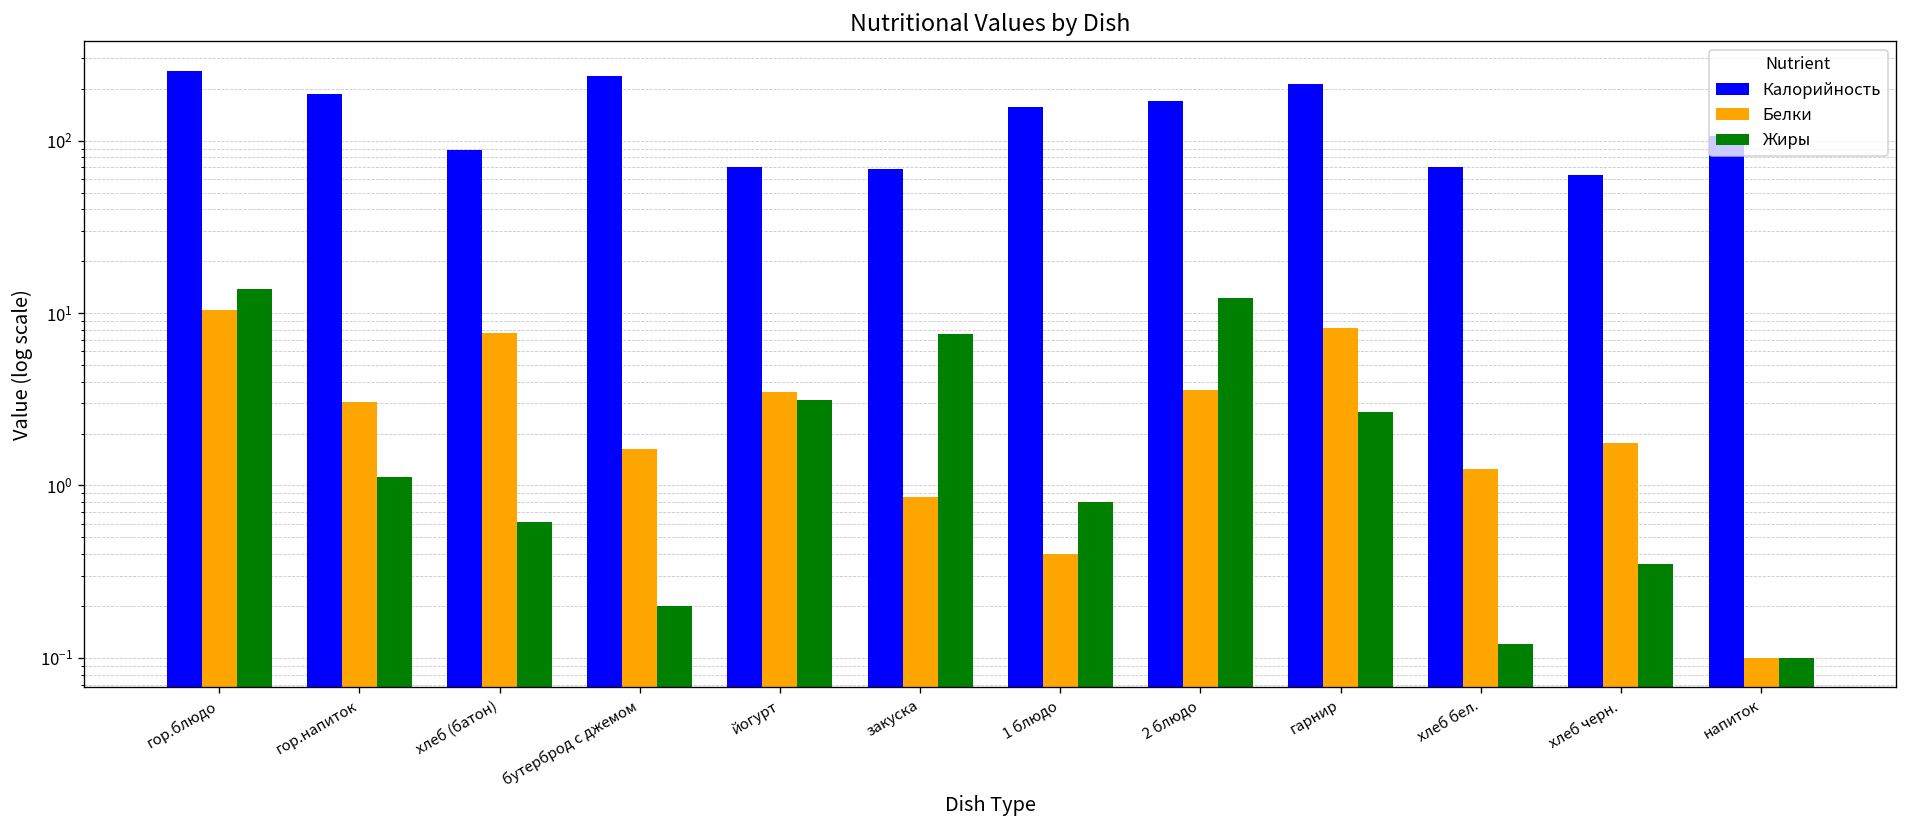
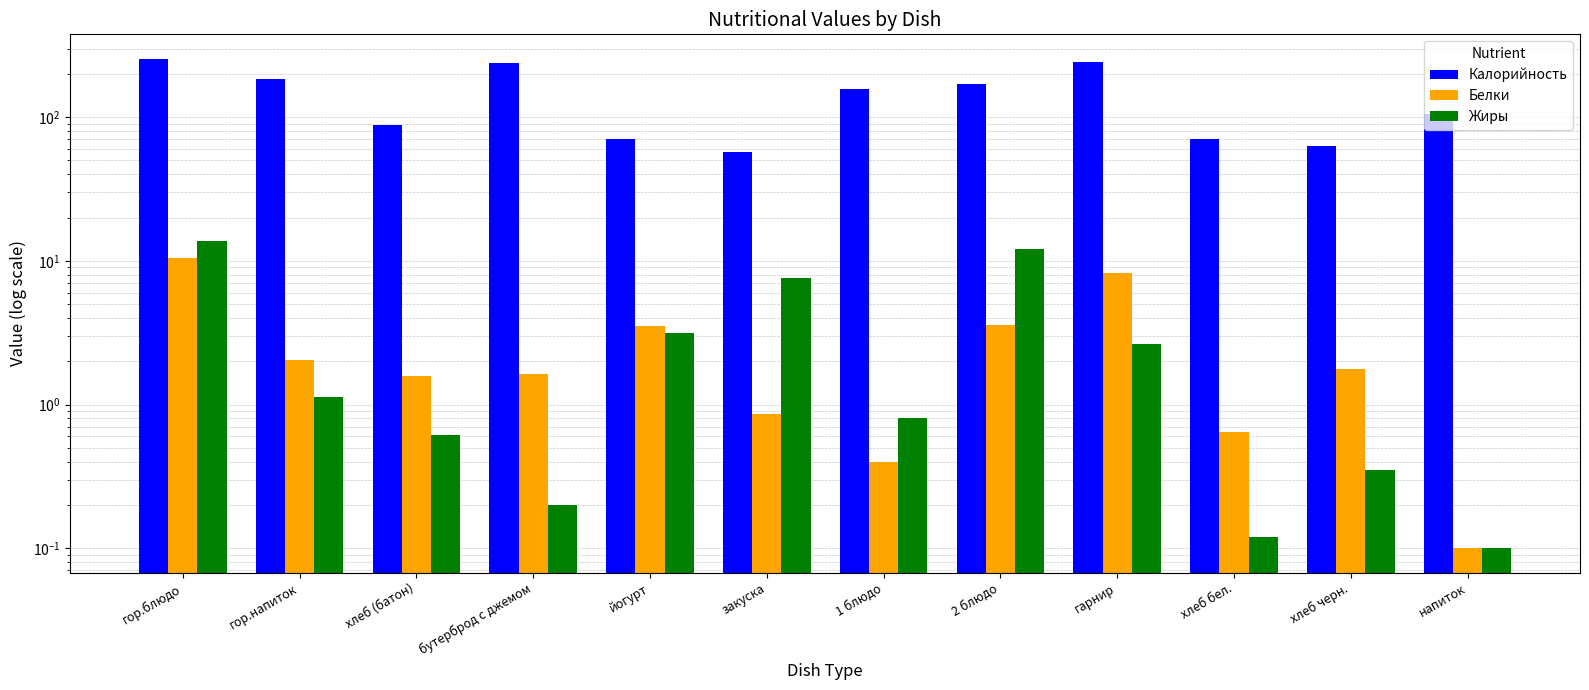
Белки, гор.напиток: 3.0 -> 2.0
Белки, хлеб (батон): 8 -> 1.6
Калорийность, закуска: 70 -> 57
Калорийность, гарнир: 210 -> 240
Белки, хлеб бел.: 1.3 -> 0.6
